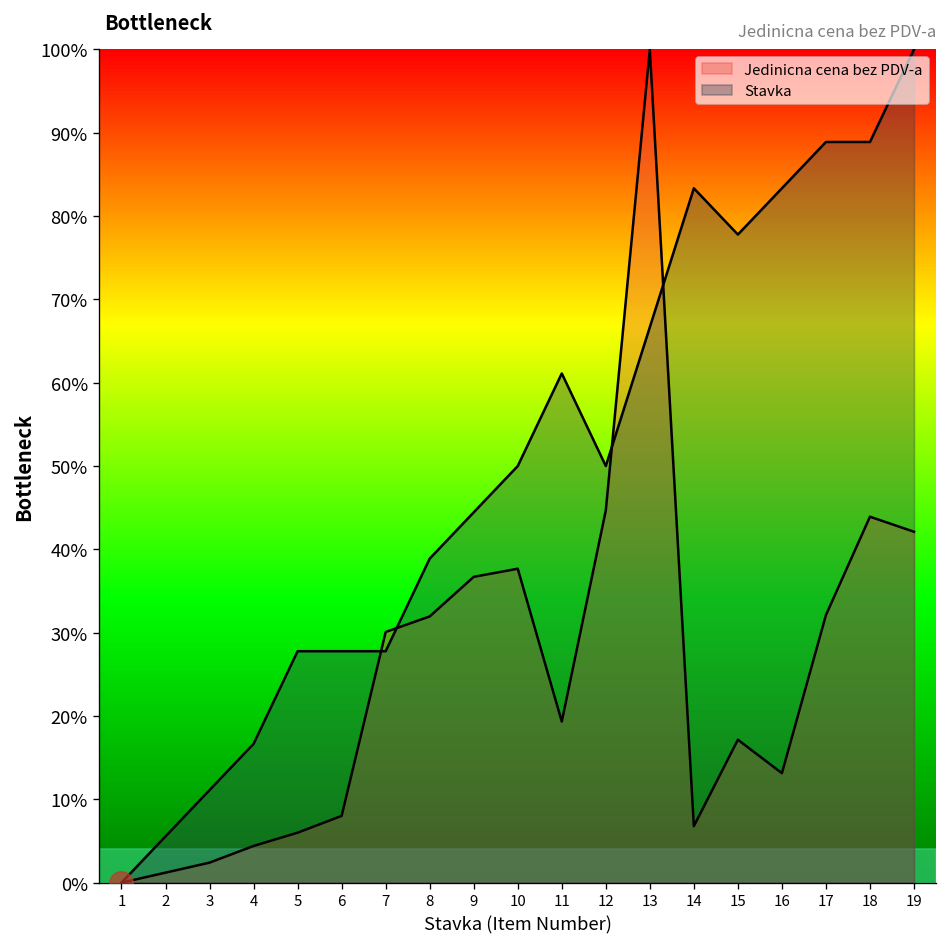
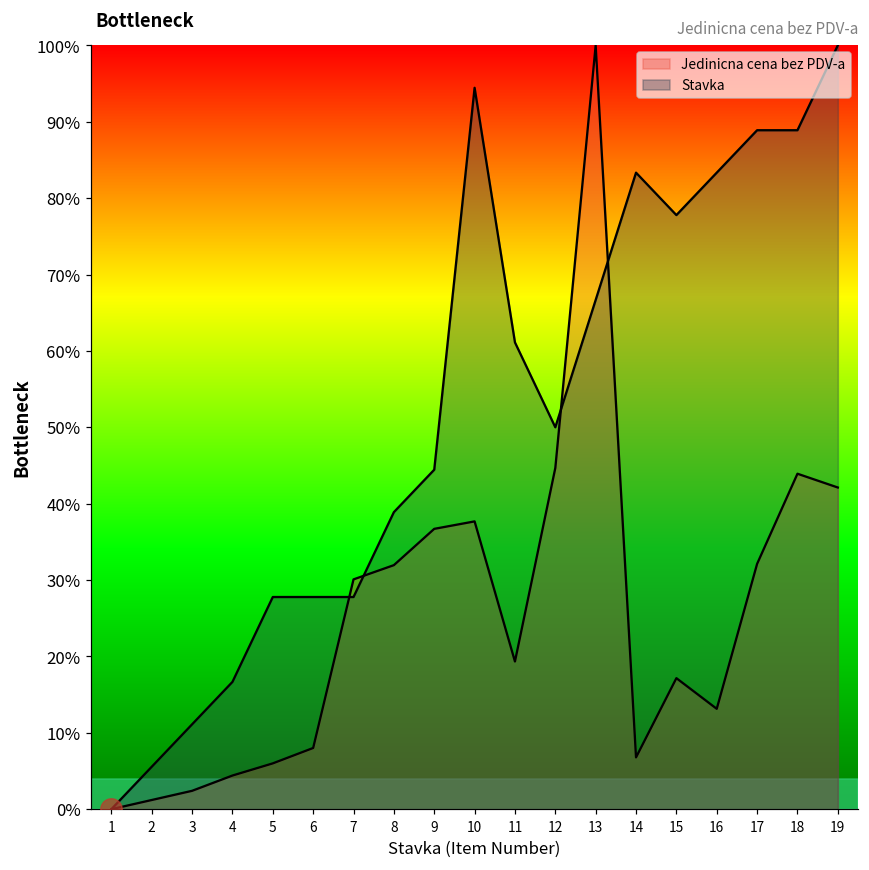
Stavka, 10: 50% -> 94%
